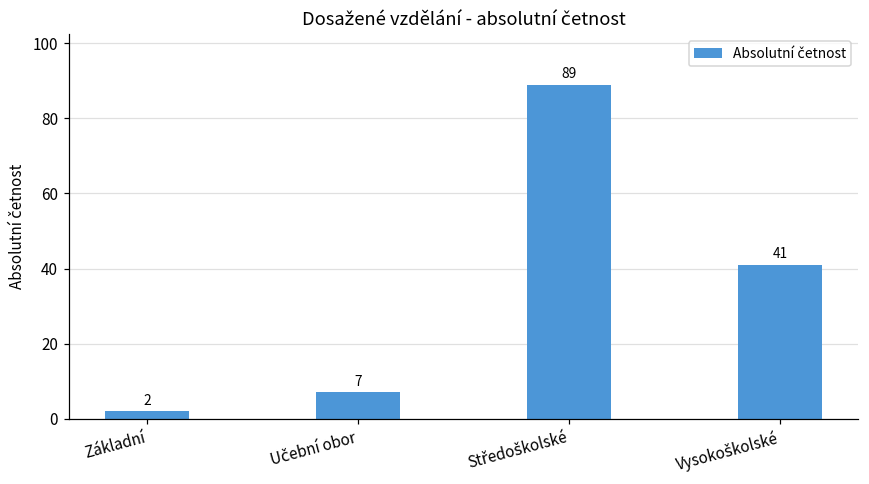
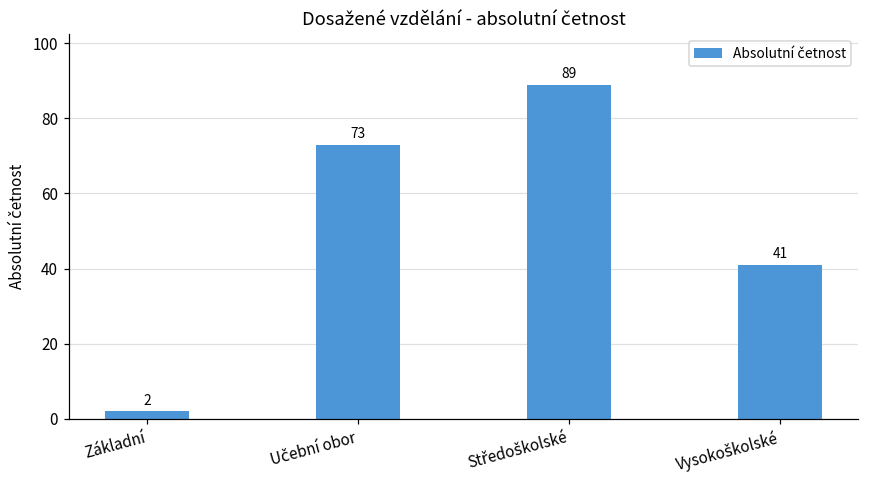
Učební obor: 7 -> 73
